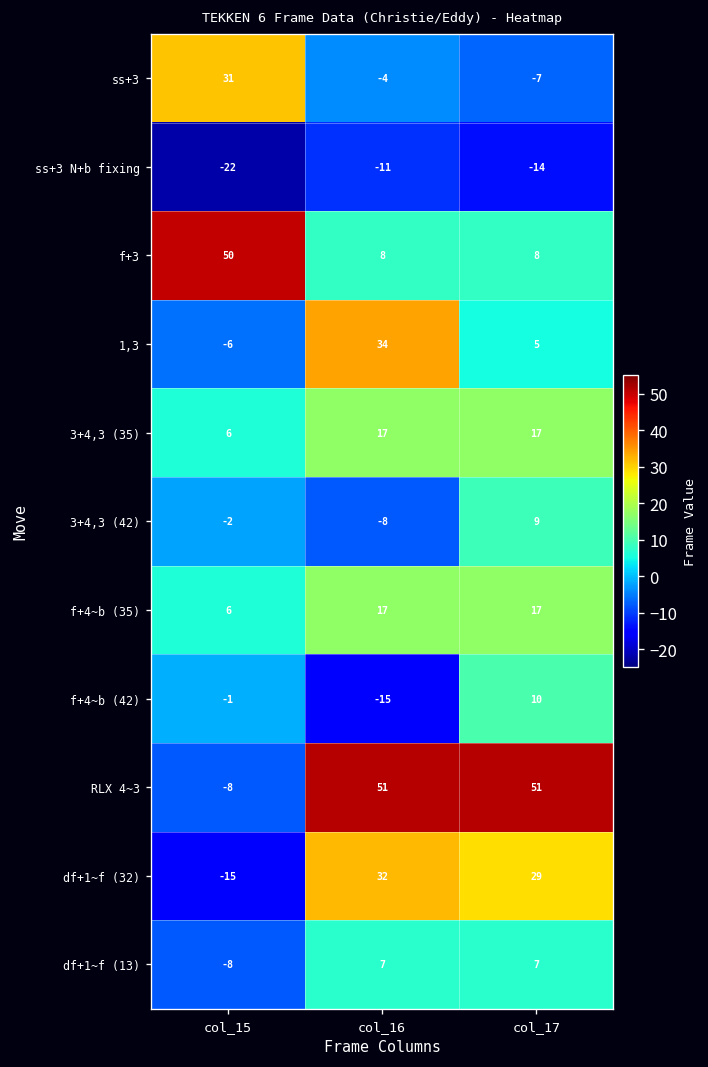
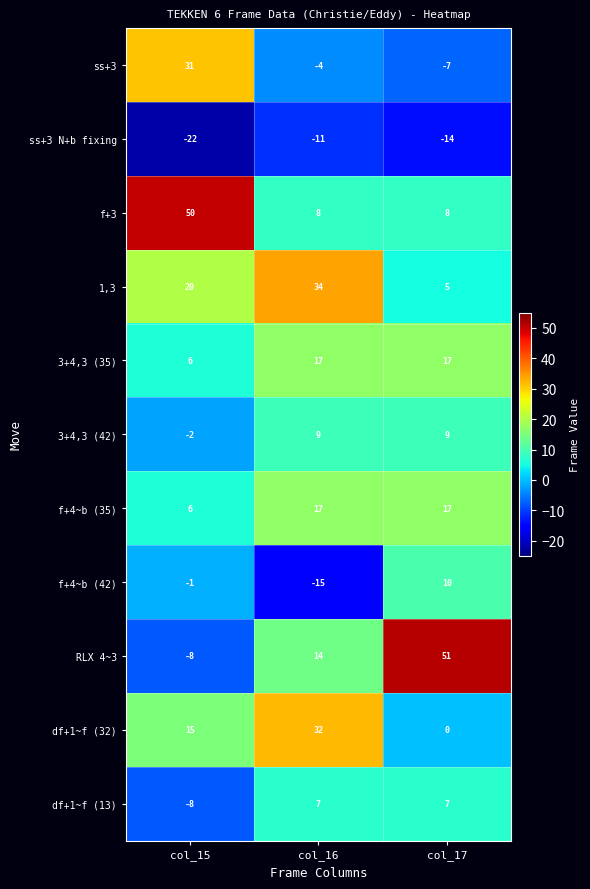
1,3, col_15: -6 -> 20
3+4,3 (42), col_16: -8 -> 9
RLX 4~3, col_16: 51 -> 14
df+1~f (32), col_15: -15 -> 15
df+1~f (32), col_17: 29 -> 0
